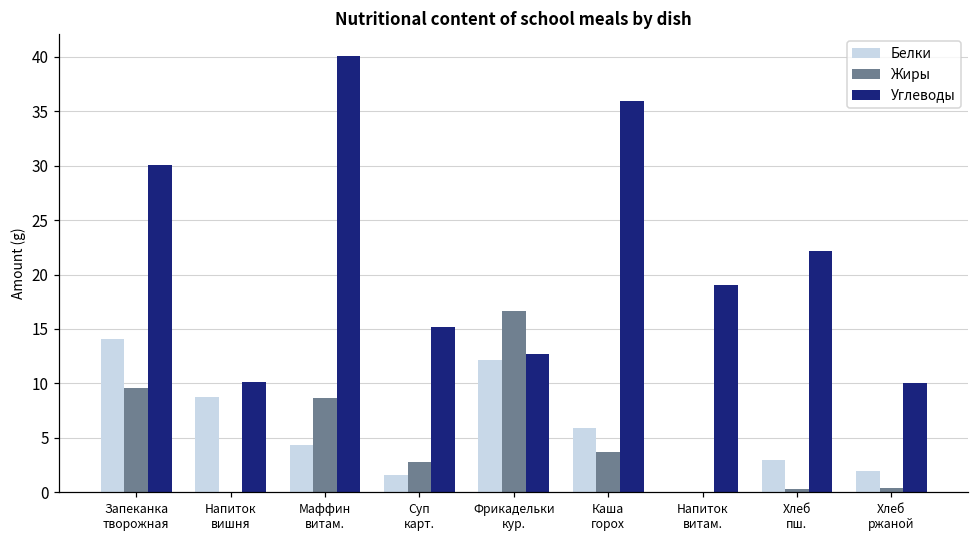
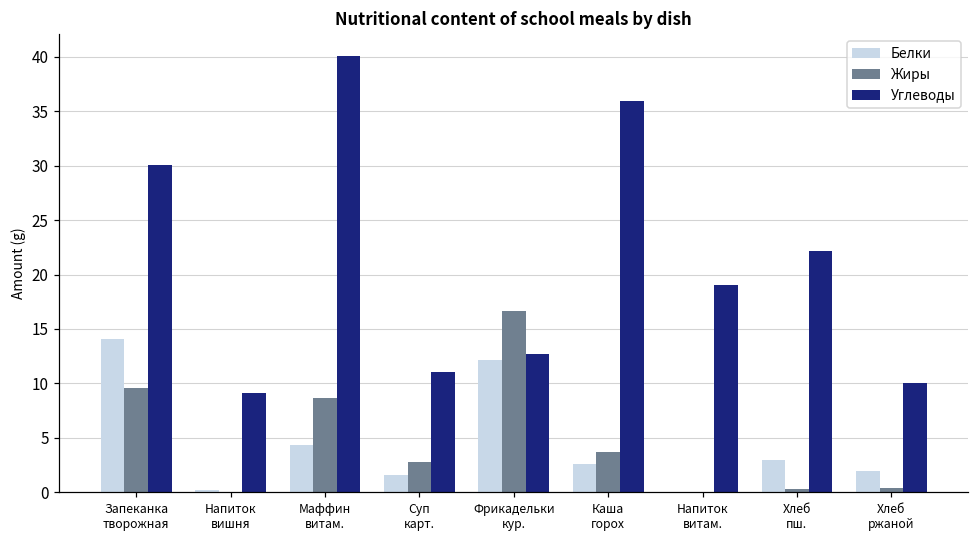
Белки, Напиток вишня: 9 -> 0
Углеводы, Напиток вишня: 10 -> 9
Углеводы, Суп карт.: 15 -> 11
Белки, Каша горох: 6 -> 3
